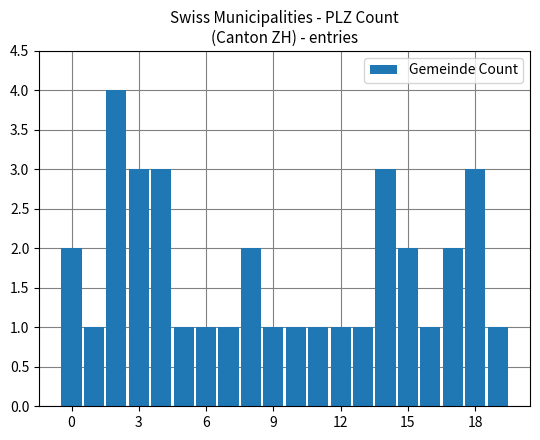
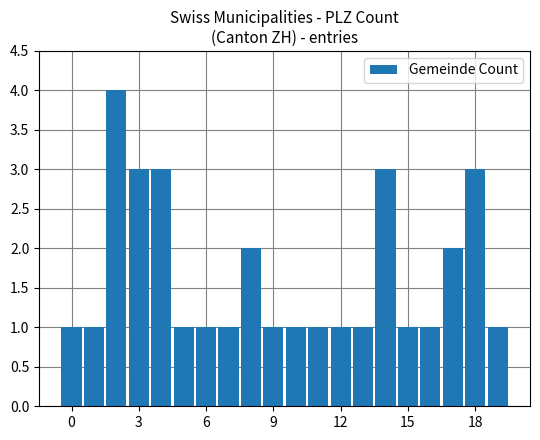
0: 2 -> 1
15: 2 -> 1
